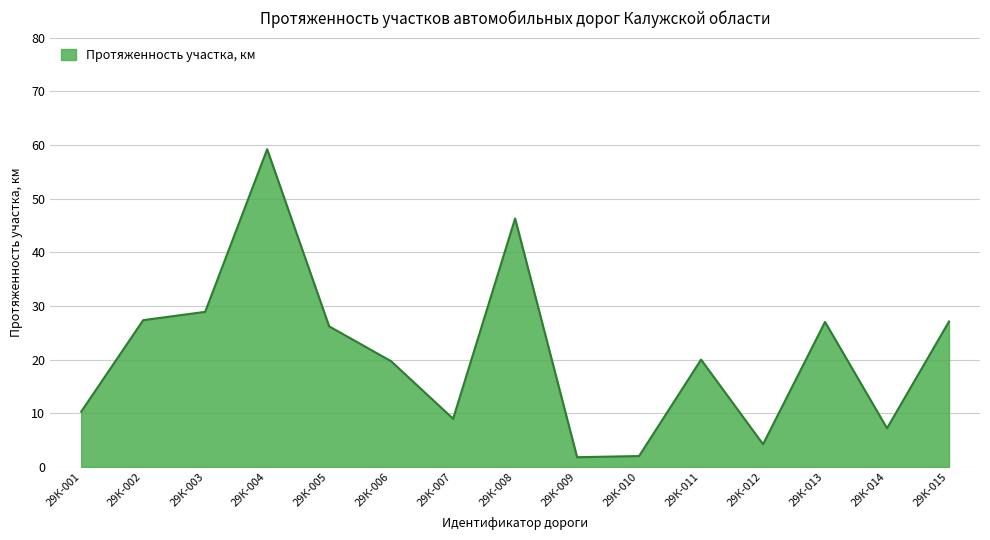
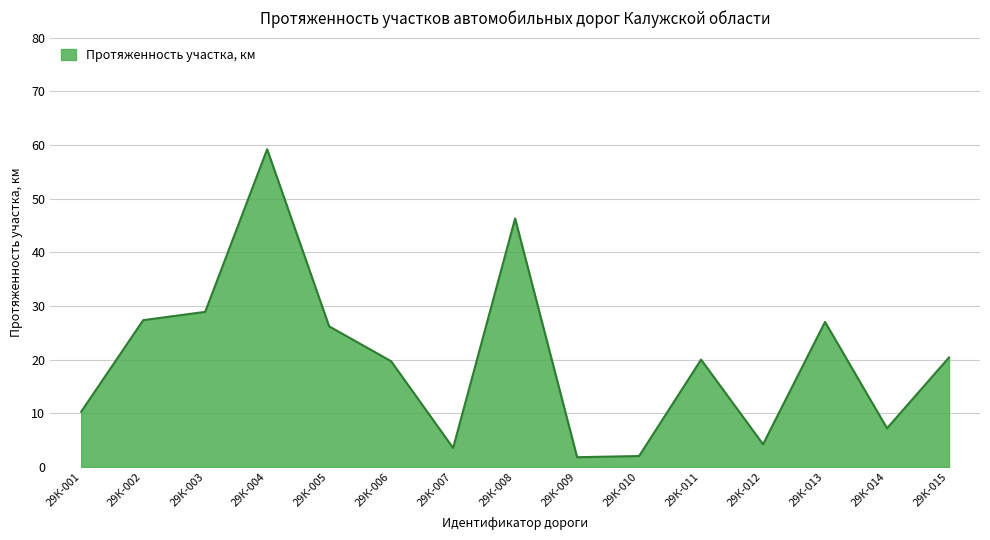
29К-007: 9 -> 4
29К-015: 27 -> 20
